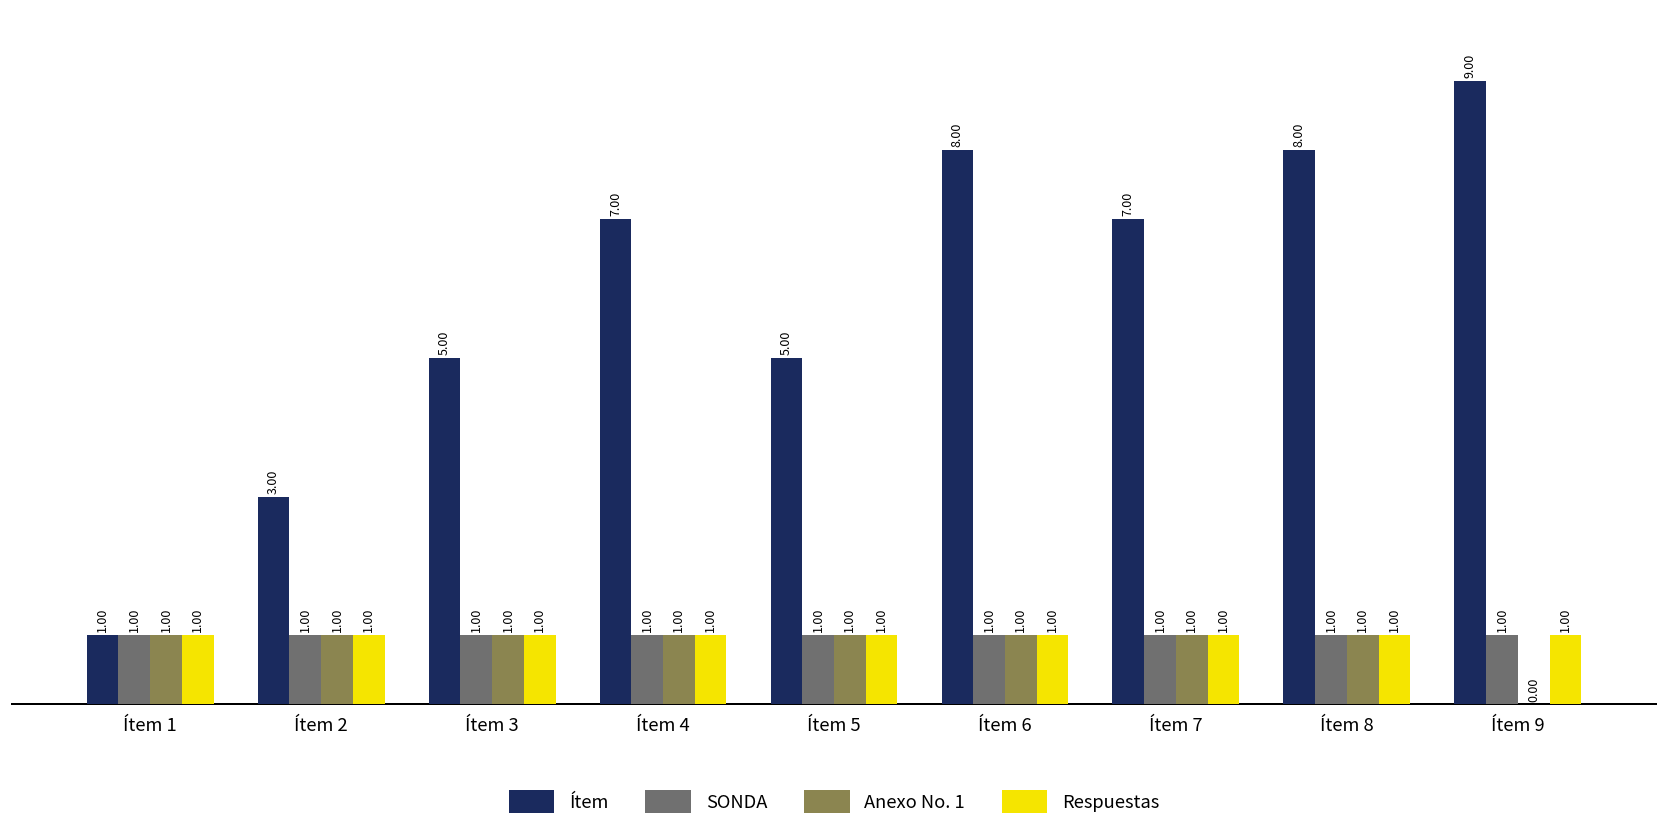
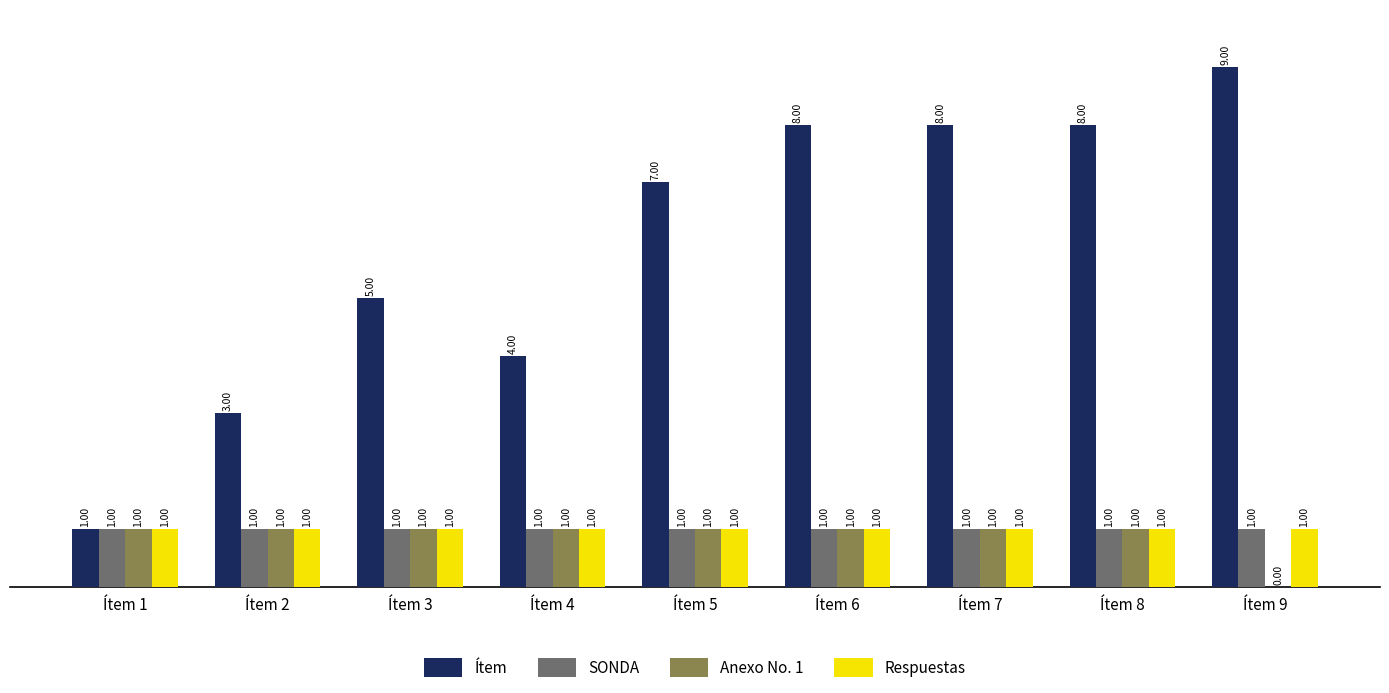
Ítem, Ítem 4: 7.00 -> 4.00
Ítem, Ítem 5: 5.00 -> 7.00
Ítem, Ítem 7: 7.00 -> 8.00
